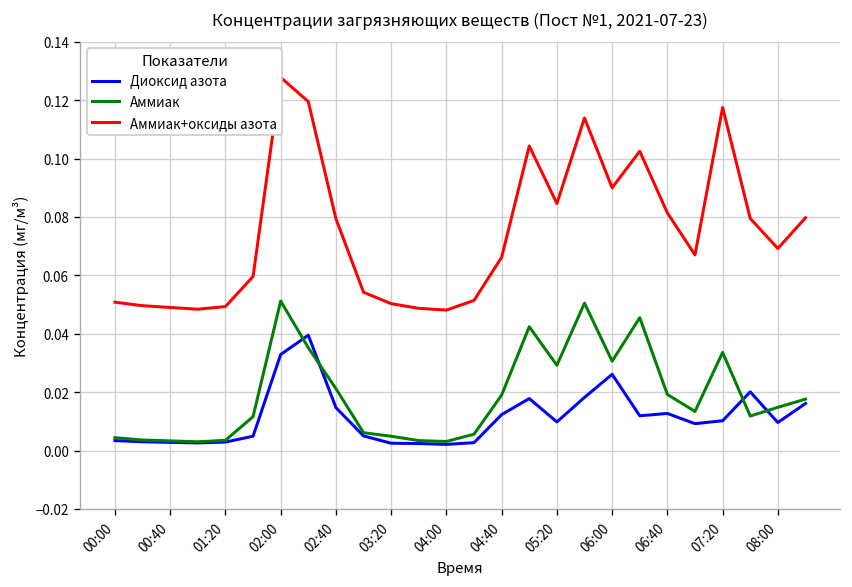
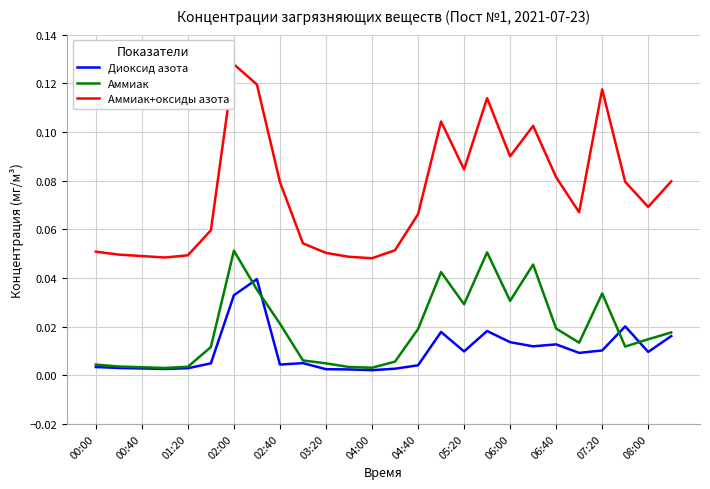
Диоксид азота, 02:40: 0.015 -> 0.004
Диоксид азота, 04:40: 0.012 -> 0.004
Диоксид азота, 06:00: 0.026 -> 0.014
